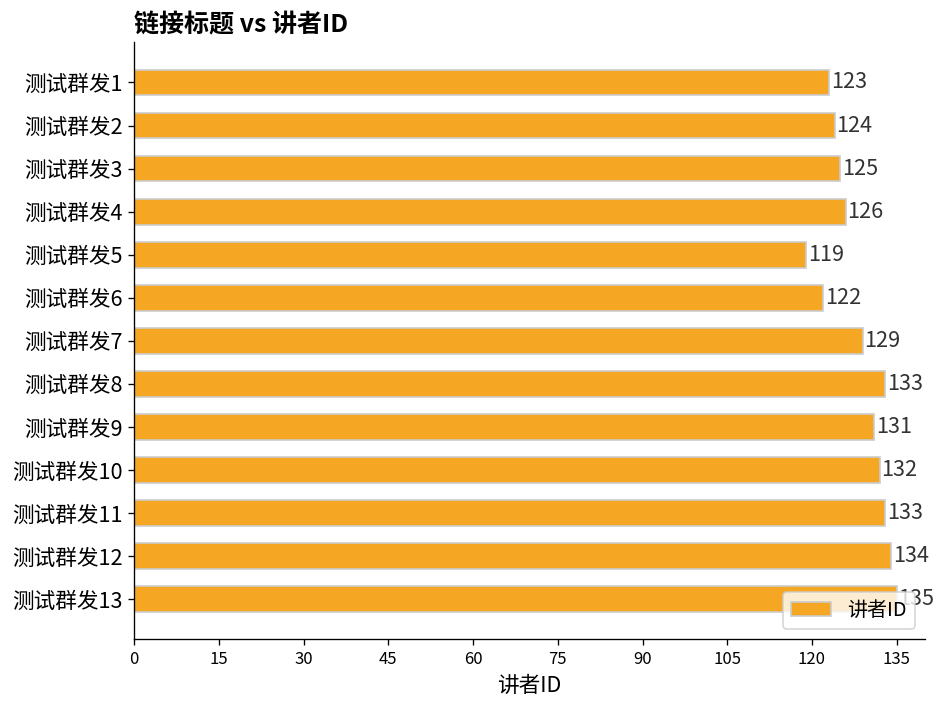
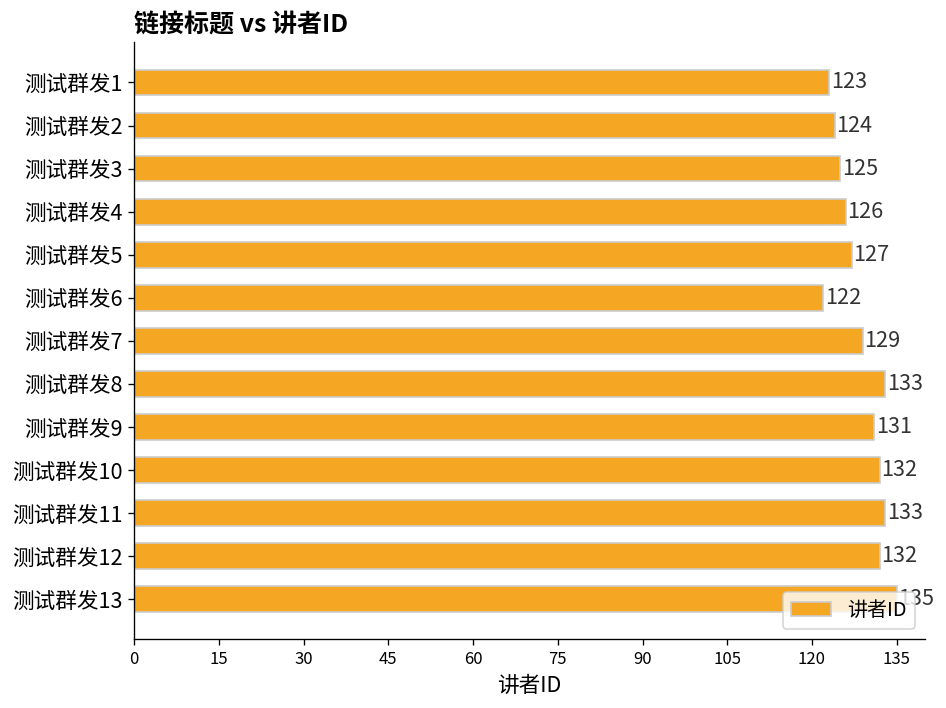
测试群发5: 119 -> 127
测试群发12: 134 -> 132
